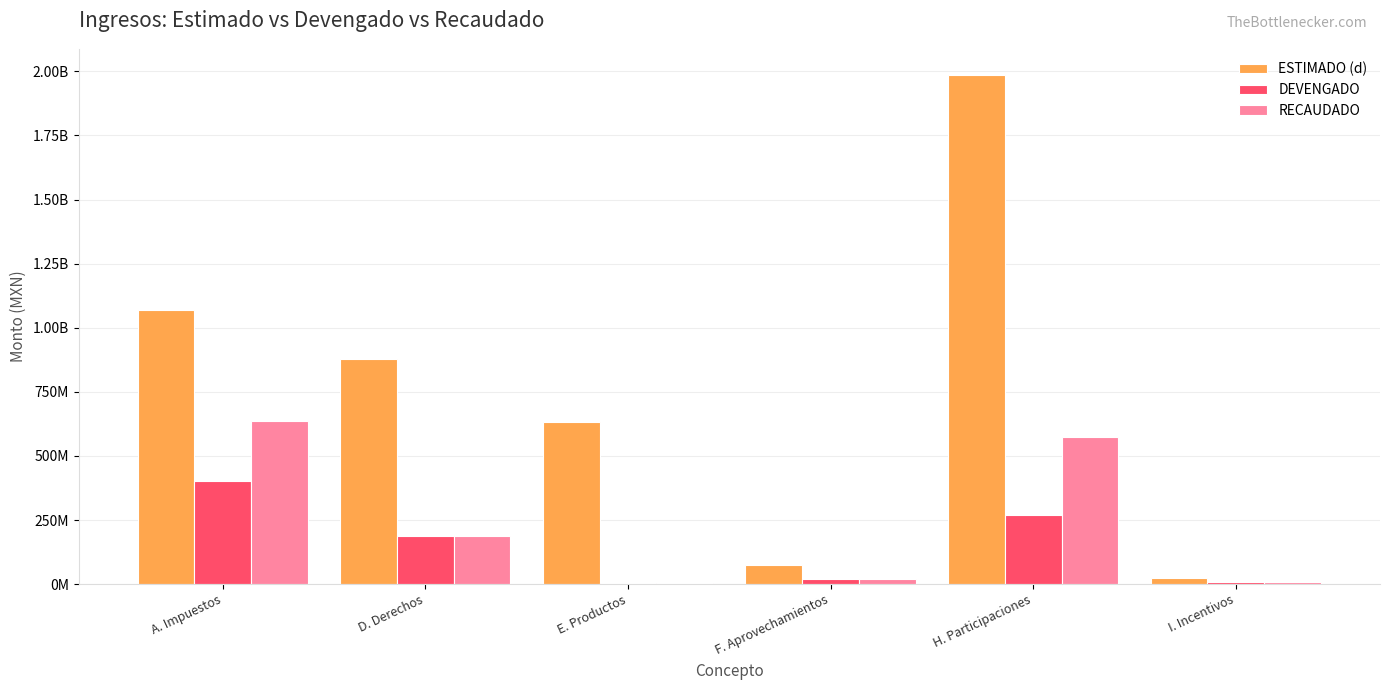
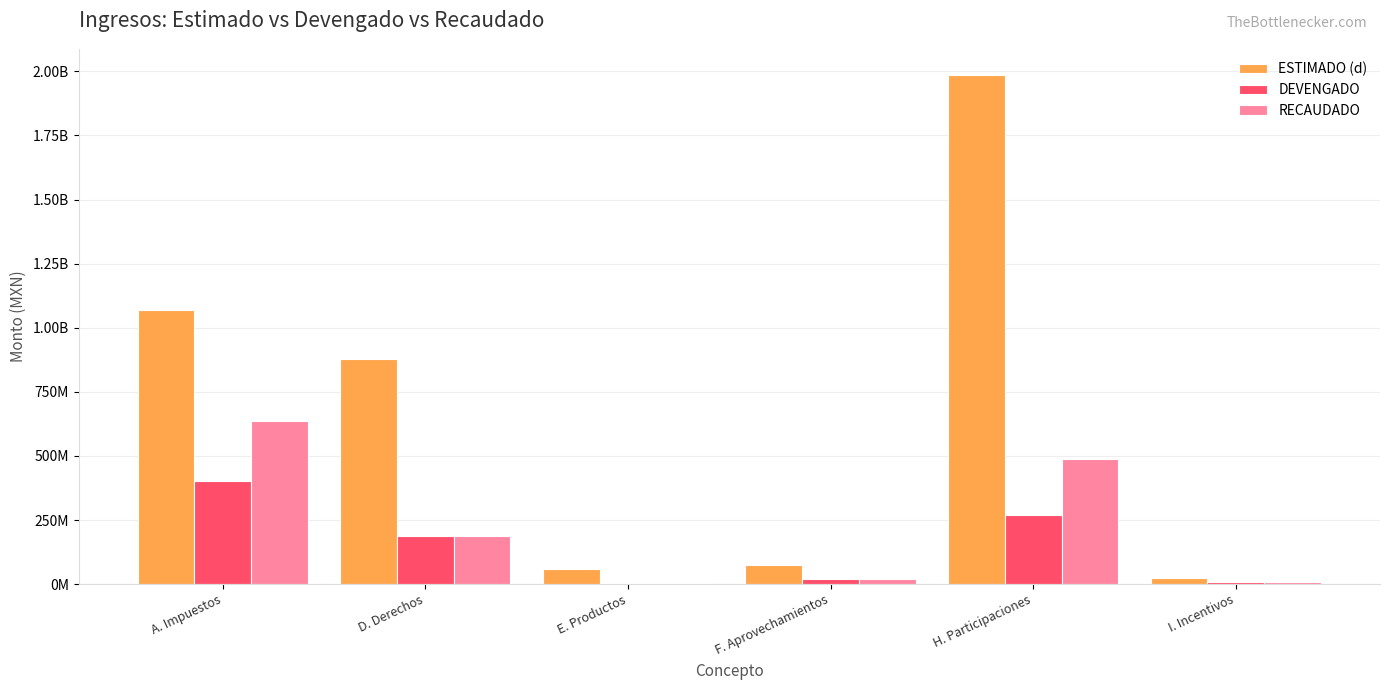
ESTIMADO (d), E. Productos: 630000000 -> 60000000
RECAUDADO, H. Participaciones: 570000000 -> 490000000
